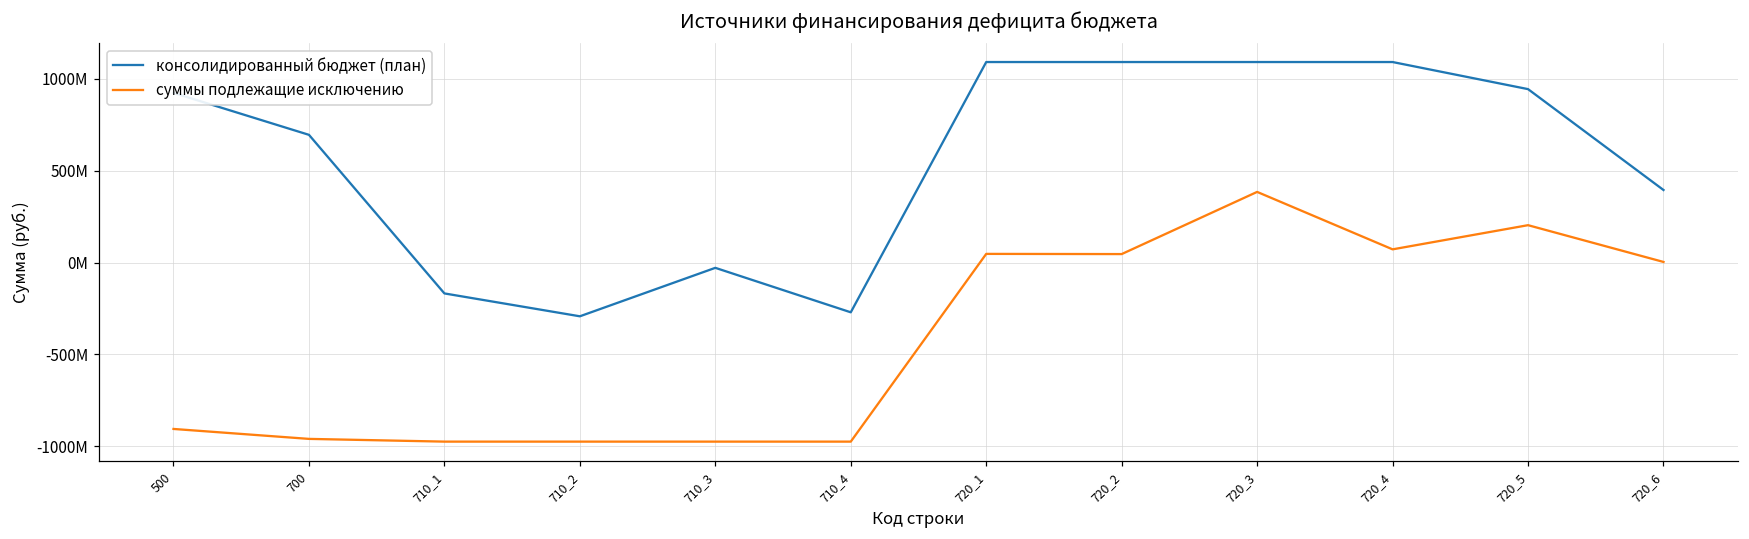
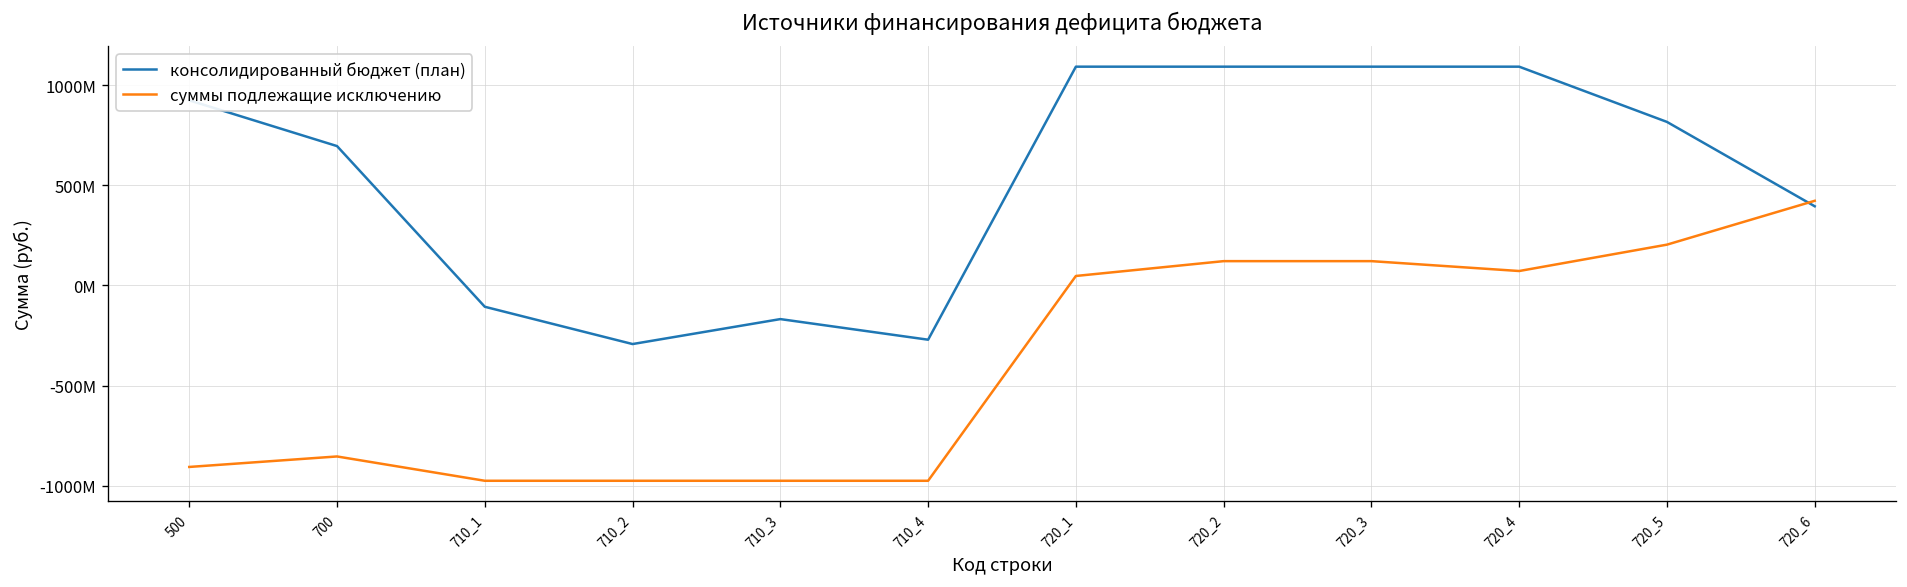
суммы подлежащие исключению, 700: -960000000 -> -850000000
консолидированный бюджет (план), 710_1: -170000000 -> -110000000
консолидированный бюджет (план), 710_3: -30000000 -> -170000000
суммы подлежащие исключению, 720_2: 50000000 -> 120000000
суммы подлежащие исключению, 720_3: 380000000 -> 120000000
консолидированный бюджет (план), 720_5: 940000000 -> 820000000
суммы подлежащие исключению, 720_6: 0 -> 420000000
